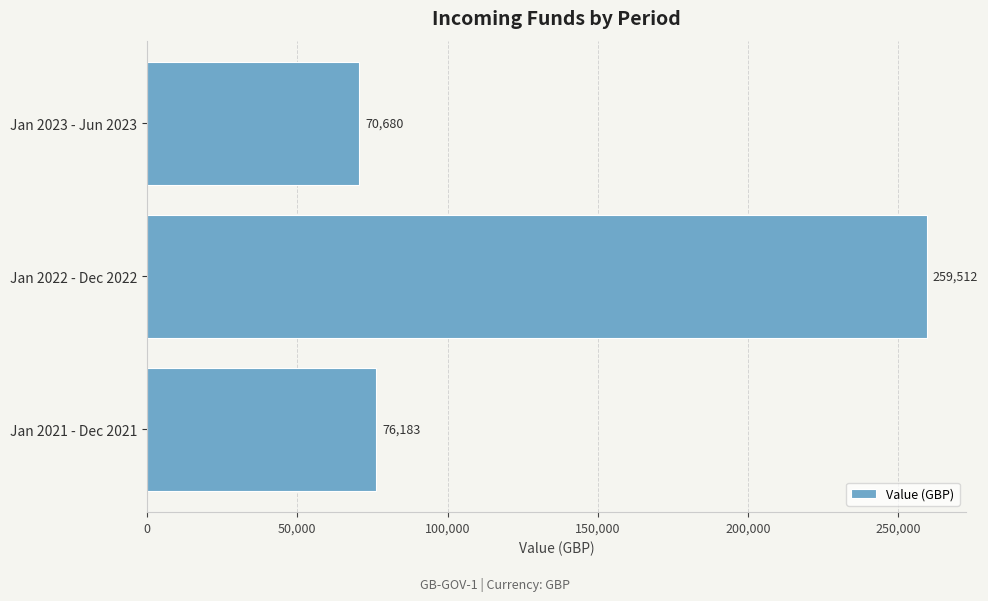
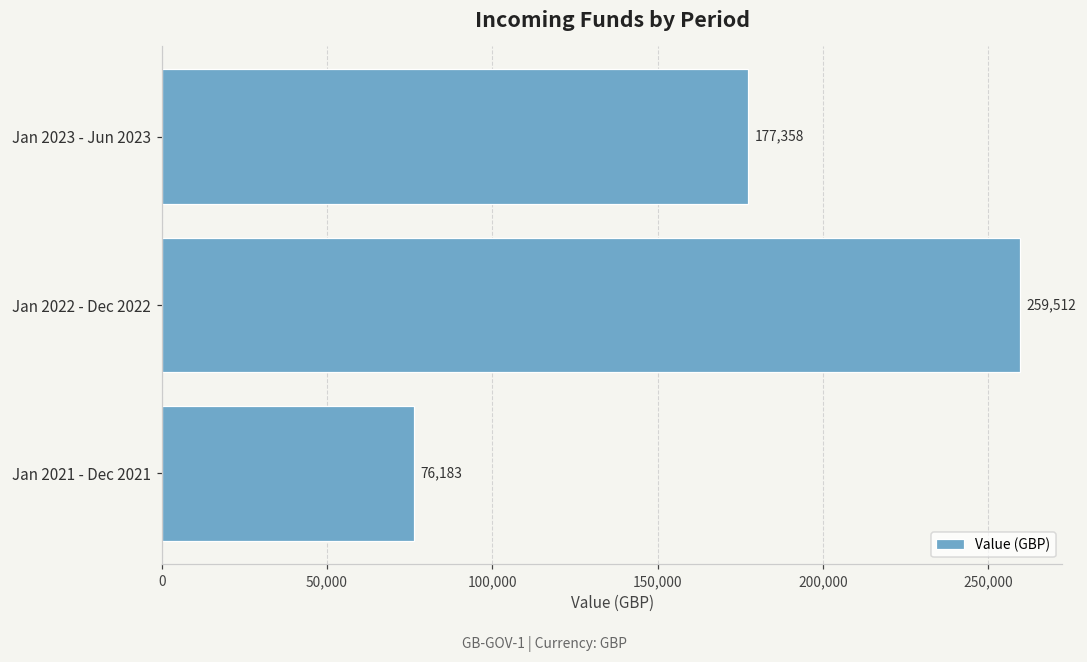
Jan 2023 - Jun 2023: 70,680 -> 177,358
